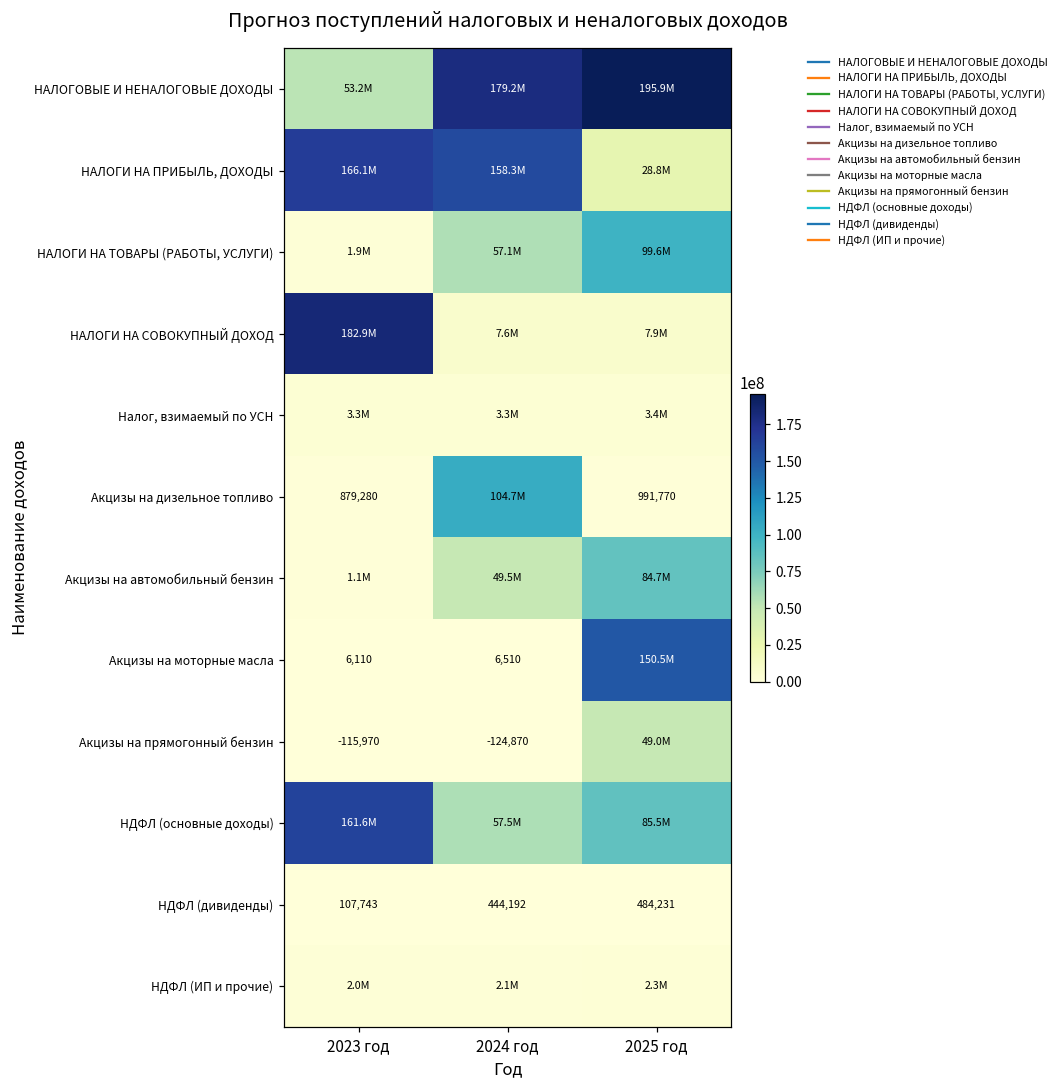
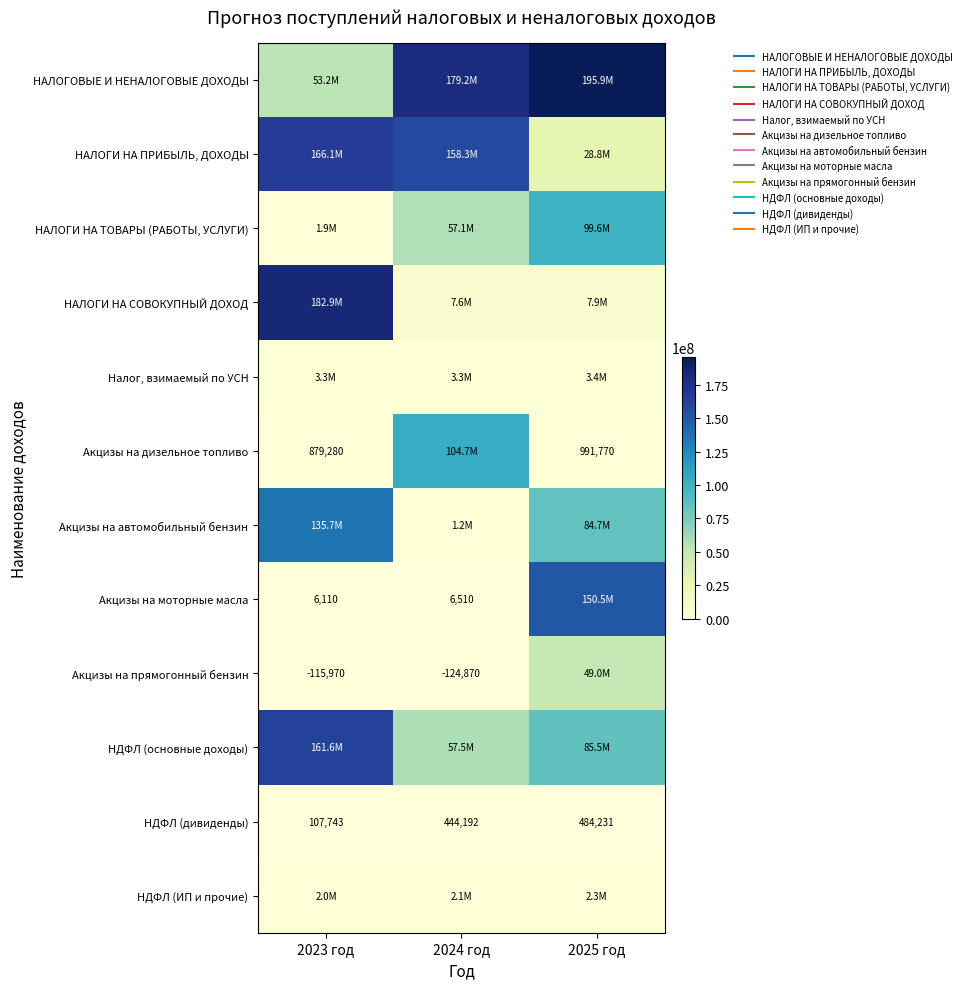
Акцизы на автомобильный бензин, 2023 год: 1.1M -> 135.7M
Акцизы на автомобильный бензин, 2024 год: 49.5M -> 1.2M
